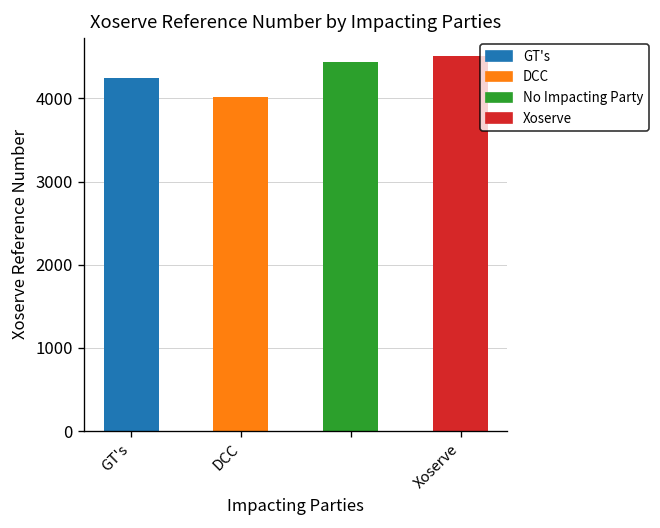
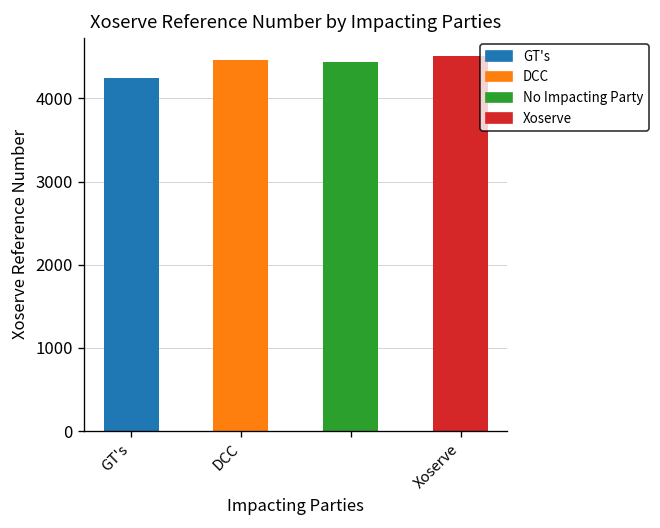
DCC: 4000 -> 4500
